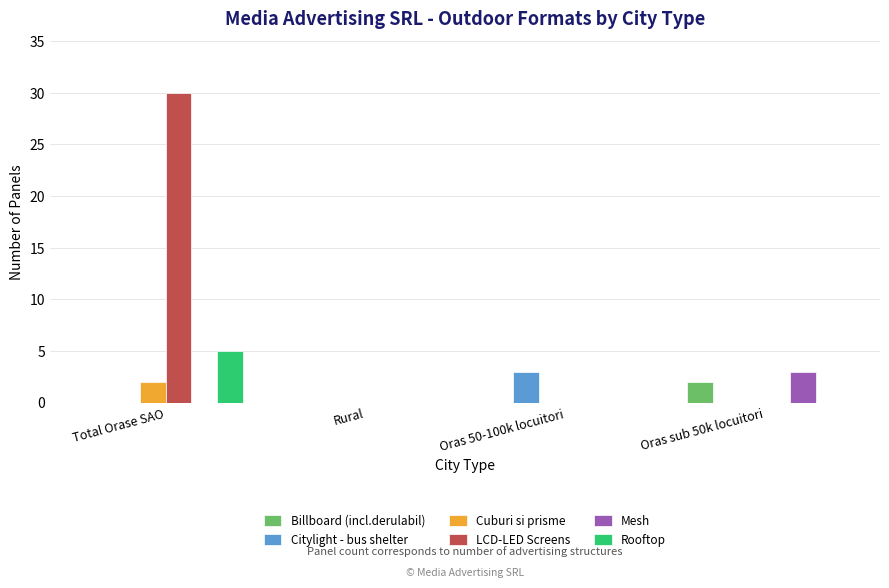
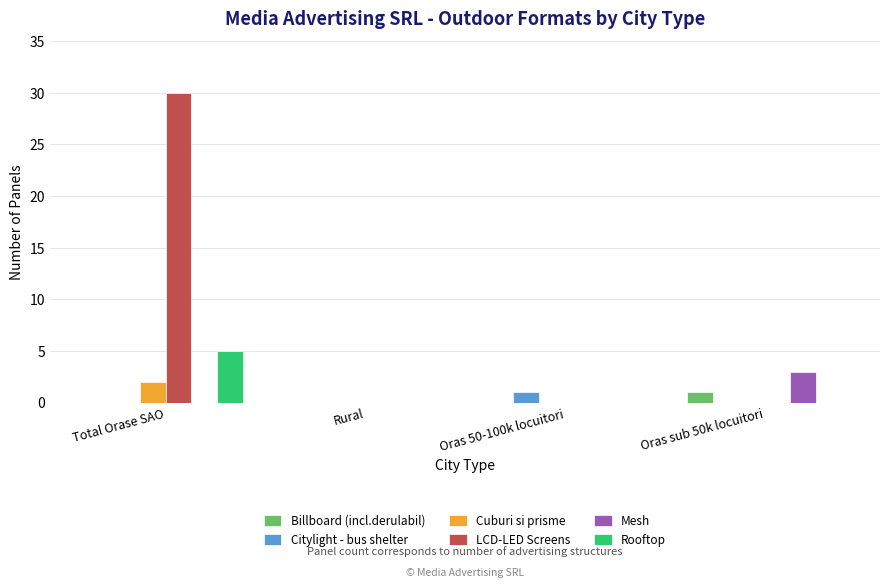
Citylight - bus shelter, Oras 50-100k locuitori: 3 -> 1
Billboard (incl.derulabil), Oras sub 50k locuitori: 2 -> 1
